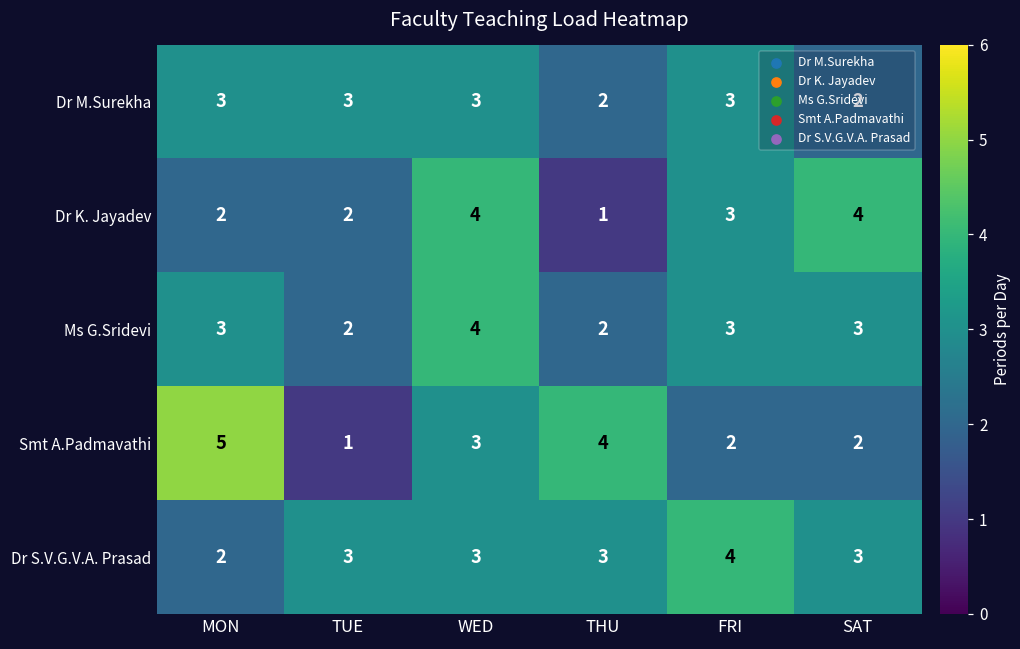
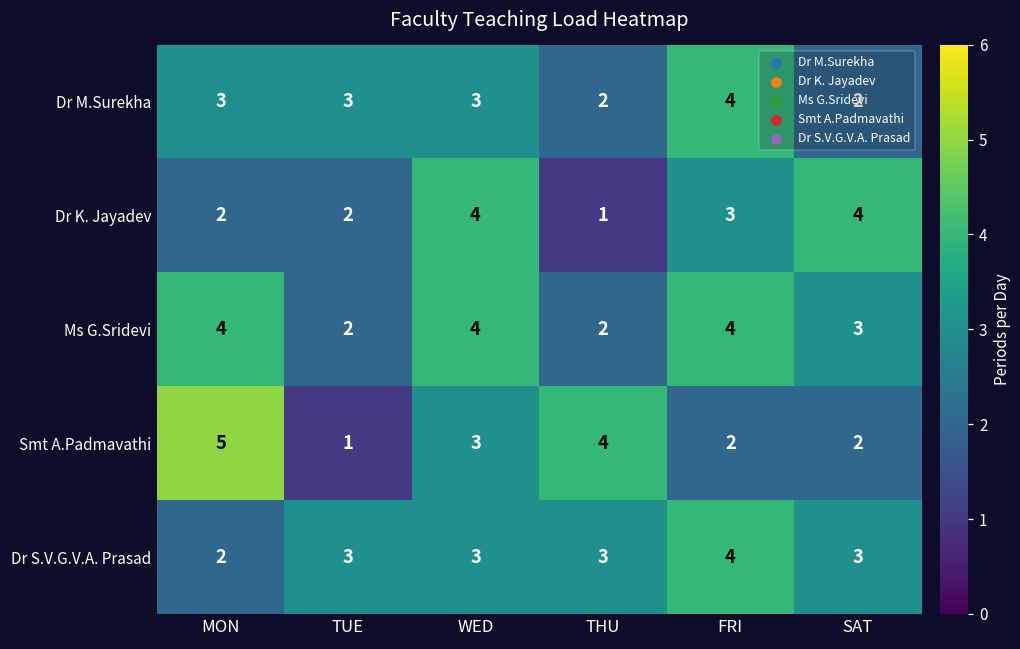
Dr M.Surekha, FRI: 3 -> 4
Ms G.Sridevi, MON: 3 -> 4
Ms G.Sridevi, FRI: 3 -> 4
